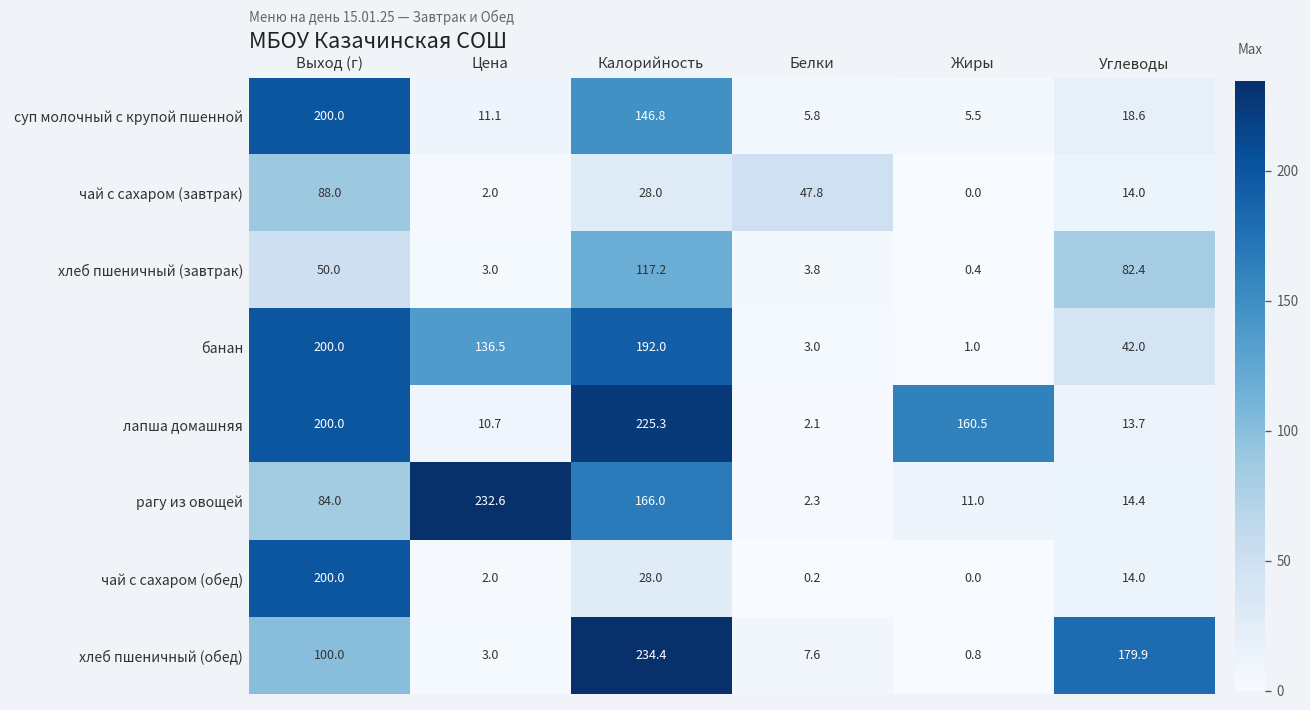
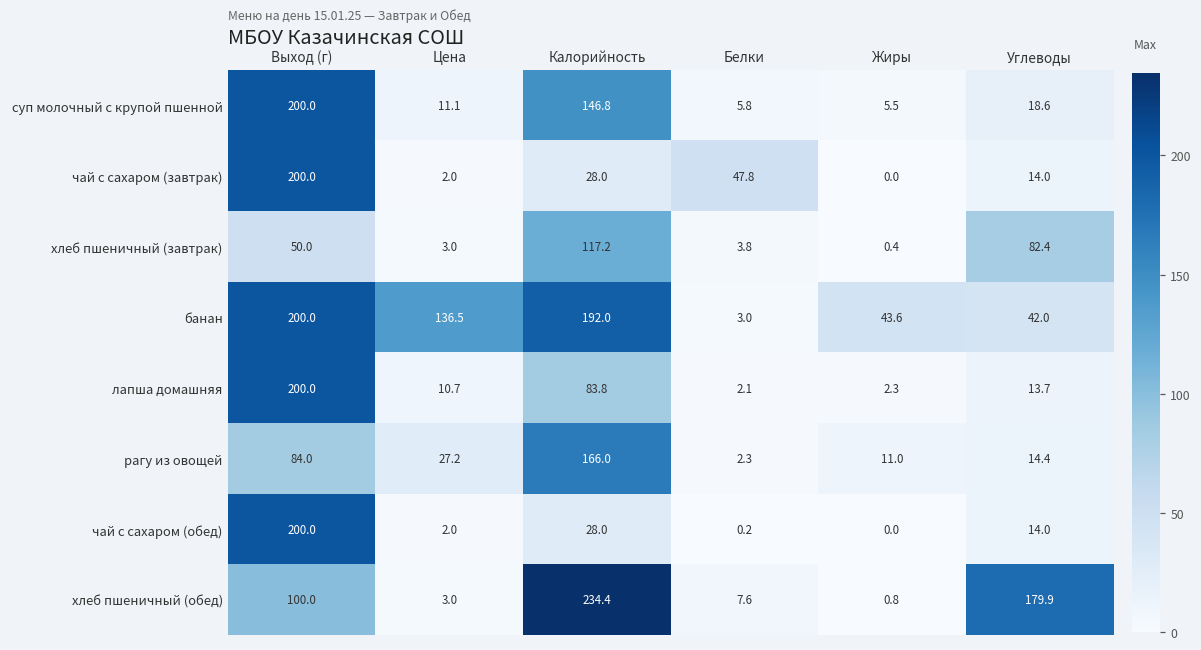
чай с сахаром (завтрак), Выход (г): 88.0 -> 200.0
банан, Жиры: 1.0 -> 43.6
лапша домашняя, Калорийность: 225.3 -> 83.8
лапша домашняя, Жиры: 160.5 -> 2.3
рагу из овощей, Цена: 232.6 -> 27.2
